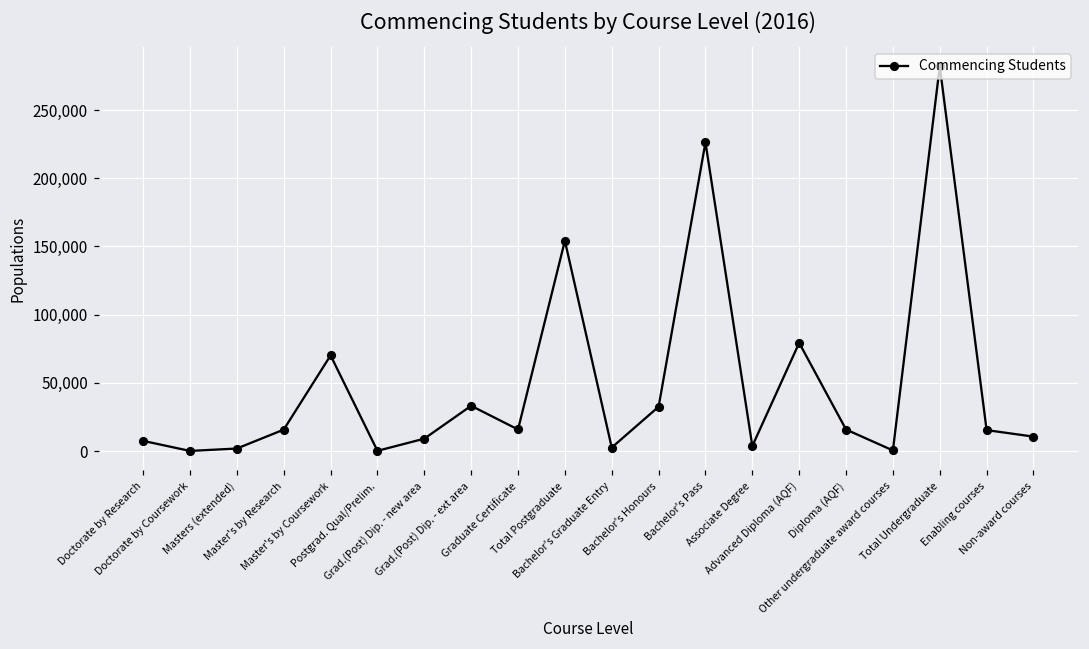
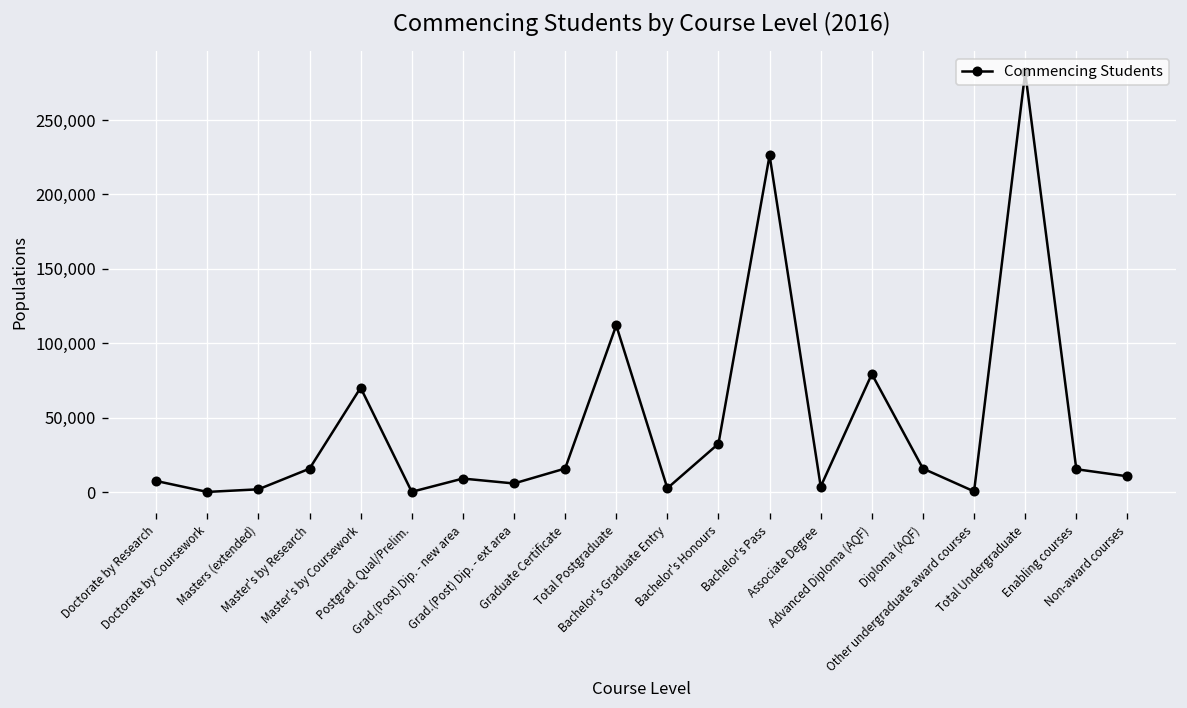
Grad.(Post) Dip. - ext area: 33,000 -> 6,000
Total Postgraduate: 154,000 -> 112,000
